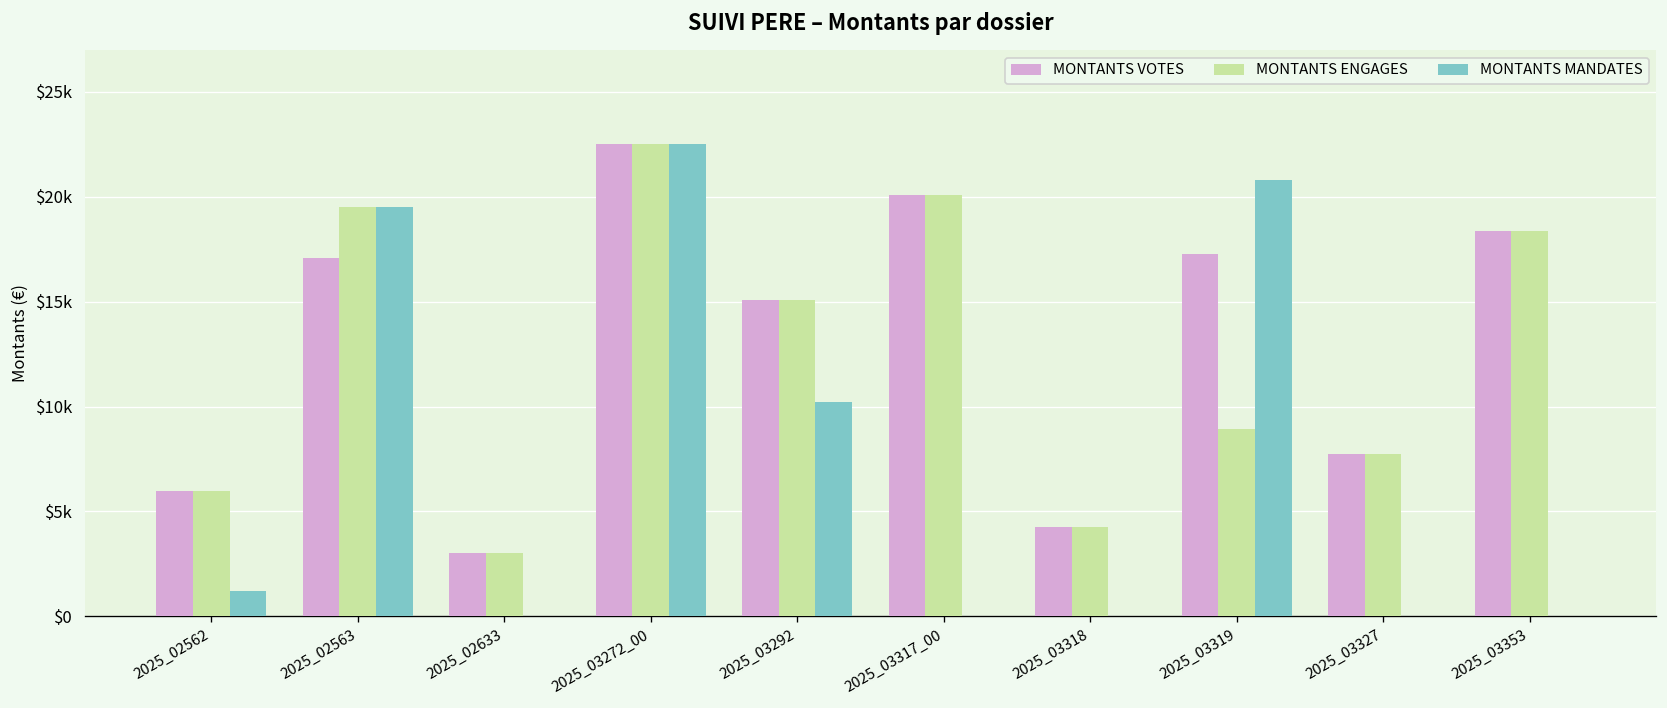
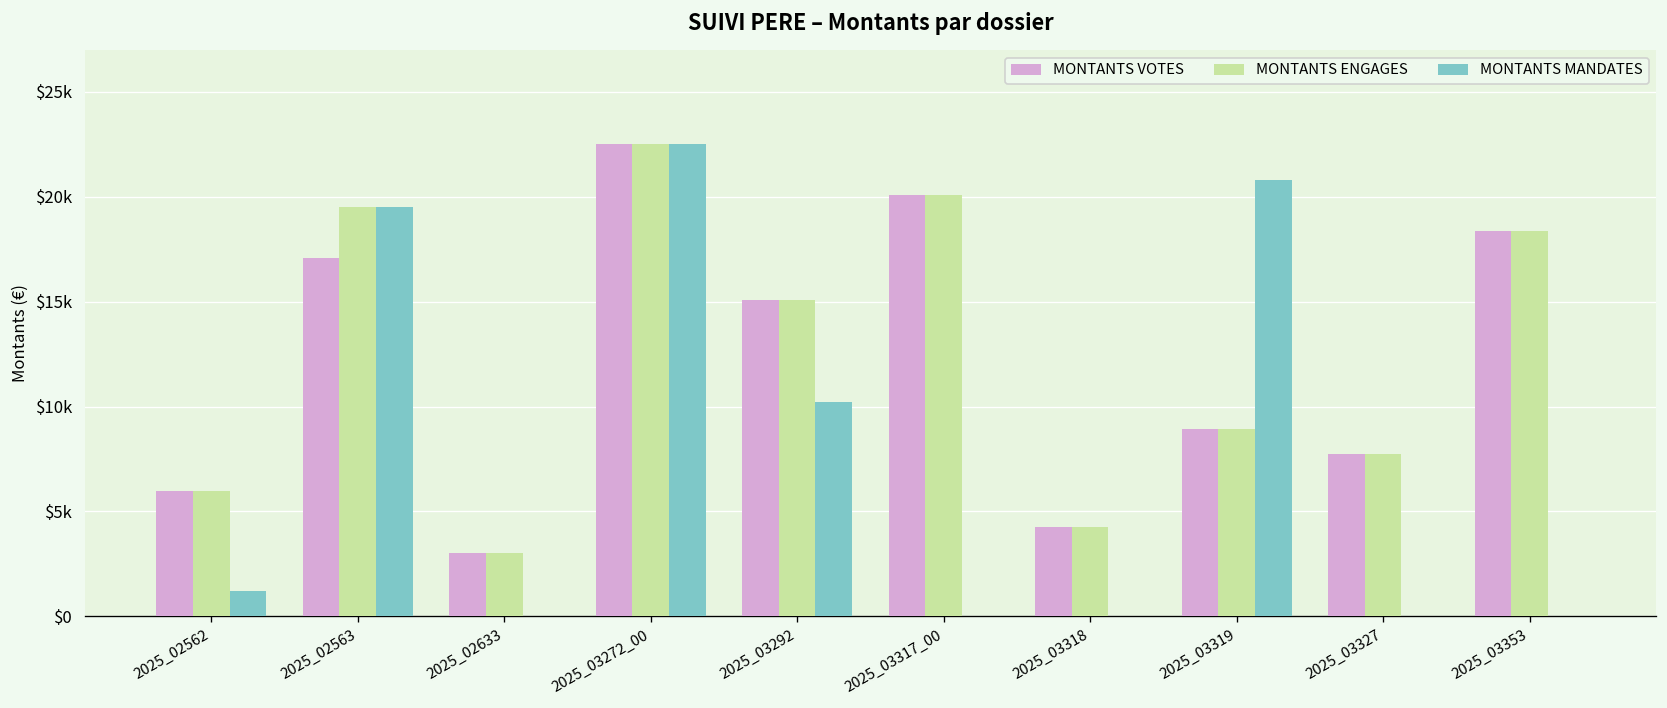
MONTANTS VOTES, 2025_03319: $17300 -> $8900
